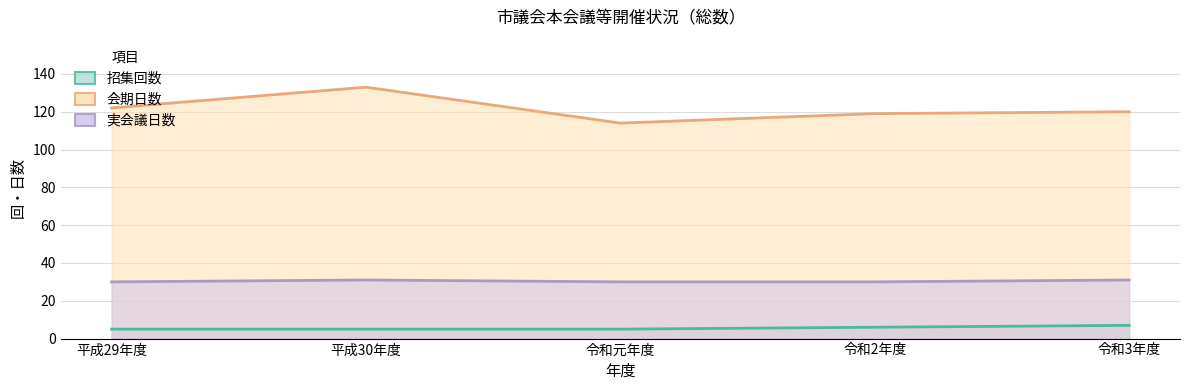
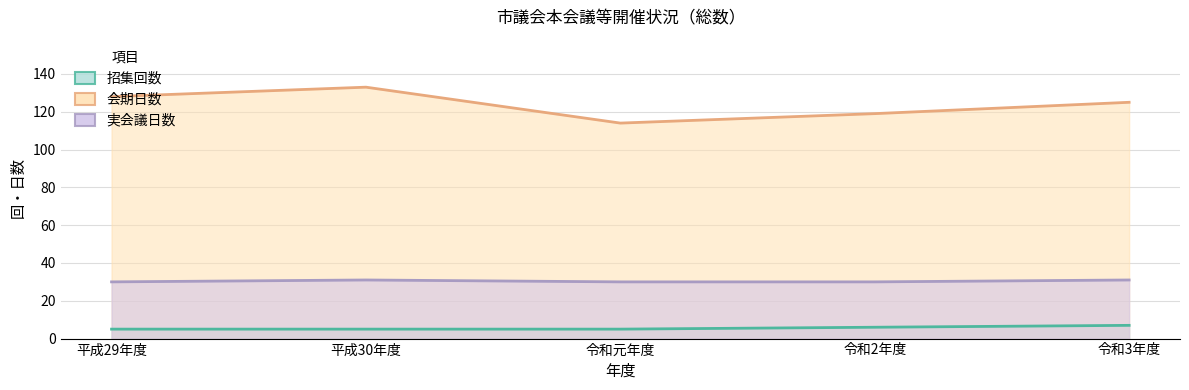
会期日数, 平成29年度: 122 -> 128
会期日数, 令和3年度: 120 -> 125
